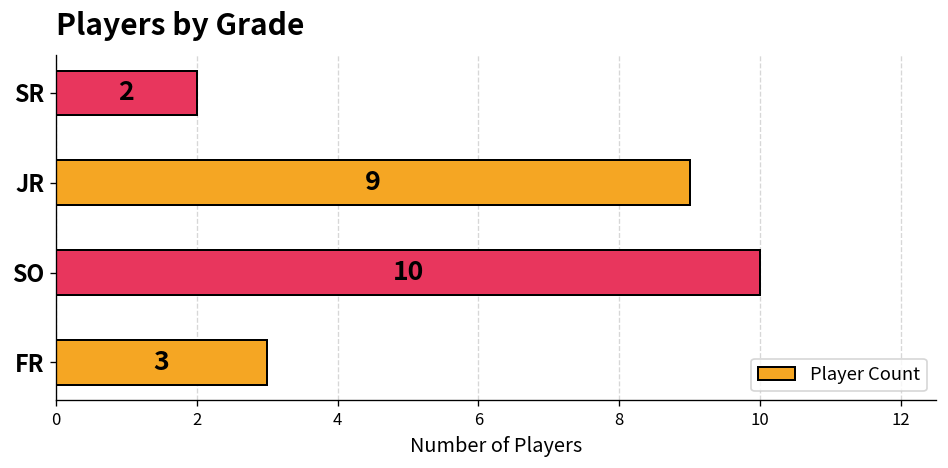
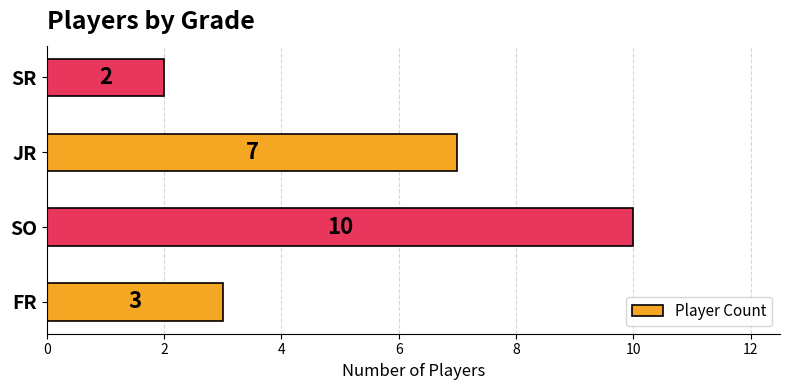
JR: 9 -> 7
